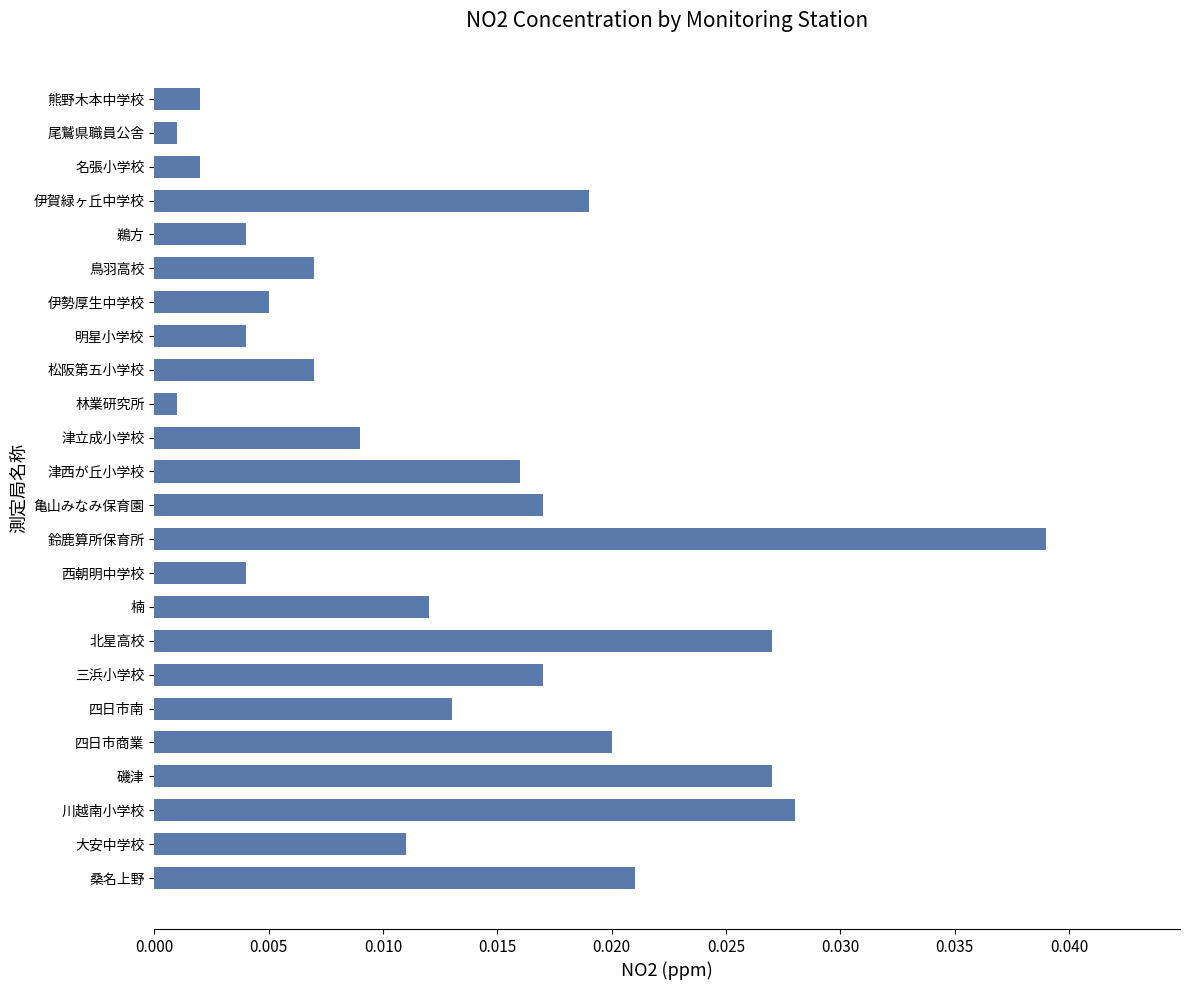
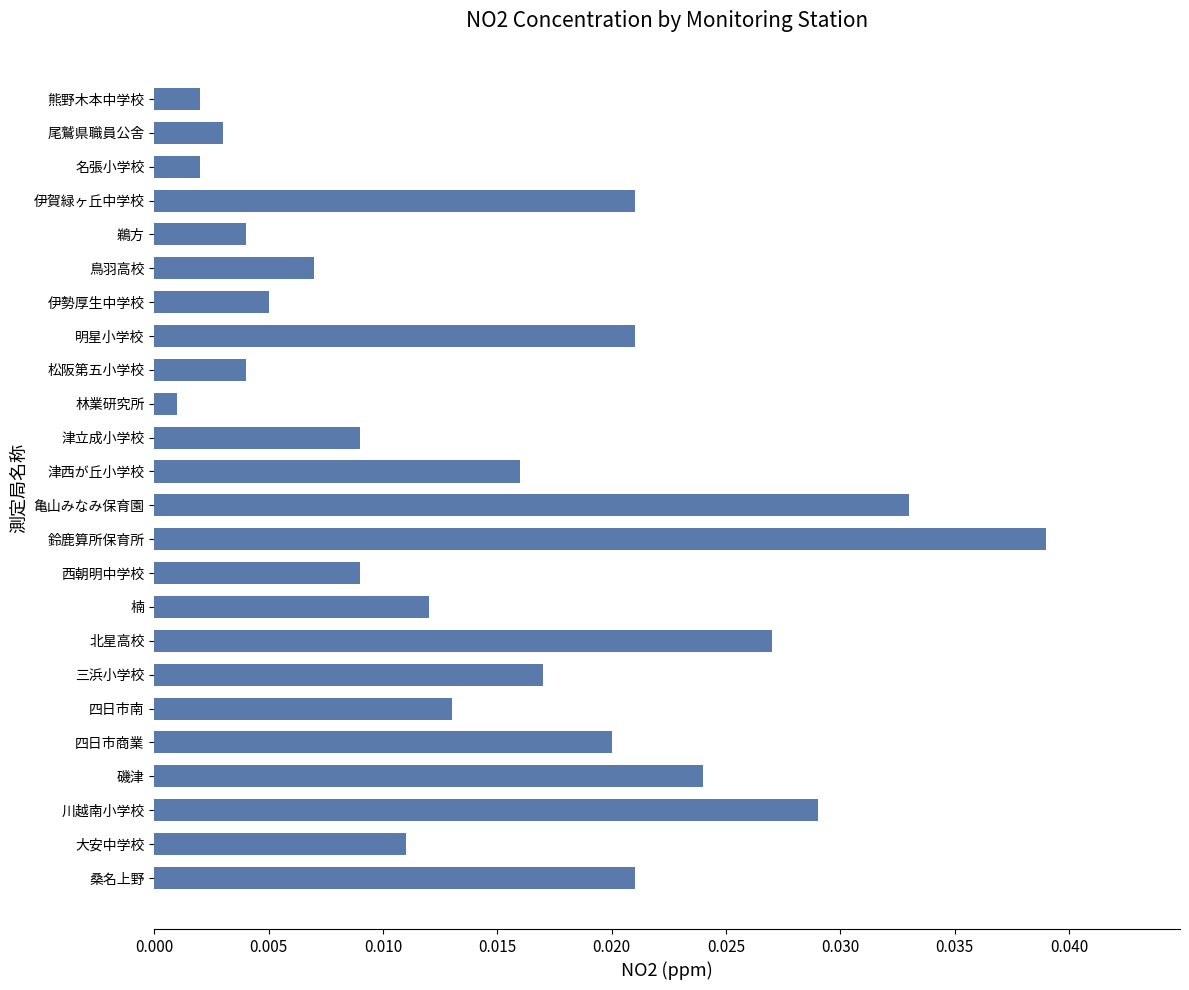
尾鷲県職員公舎: 0.001 -> 0.003
伊賀緑ヶ丘中学校: 0.019 -> 0.021
明星小学校: 0.004 -> 0.021
松阪第五小学校: 0.007 -> 0.004
亀山みなみ保育園: 0.017 -> 0.033
西朝明中学校: 0.004 -> 0.009
磯津: 0.027 -> 0.024
川越南小学校: 0.028 -> 0.029
